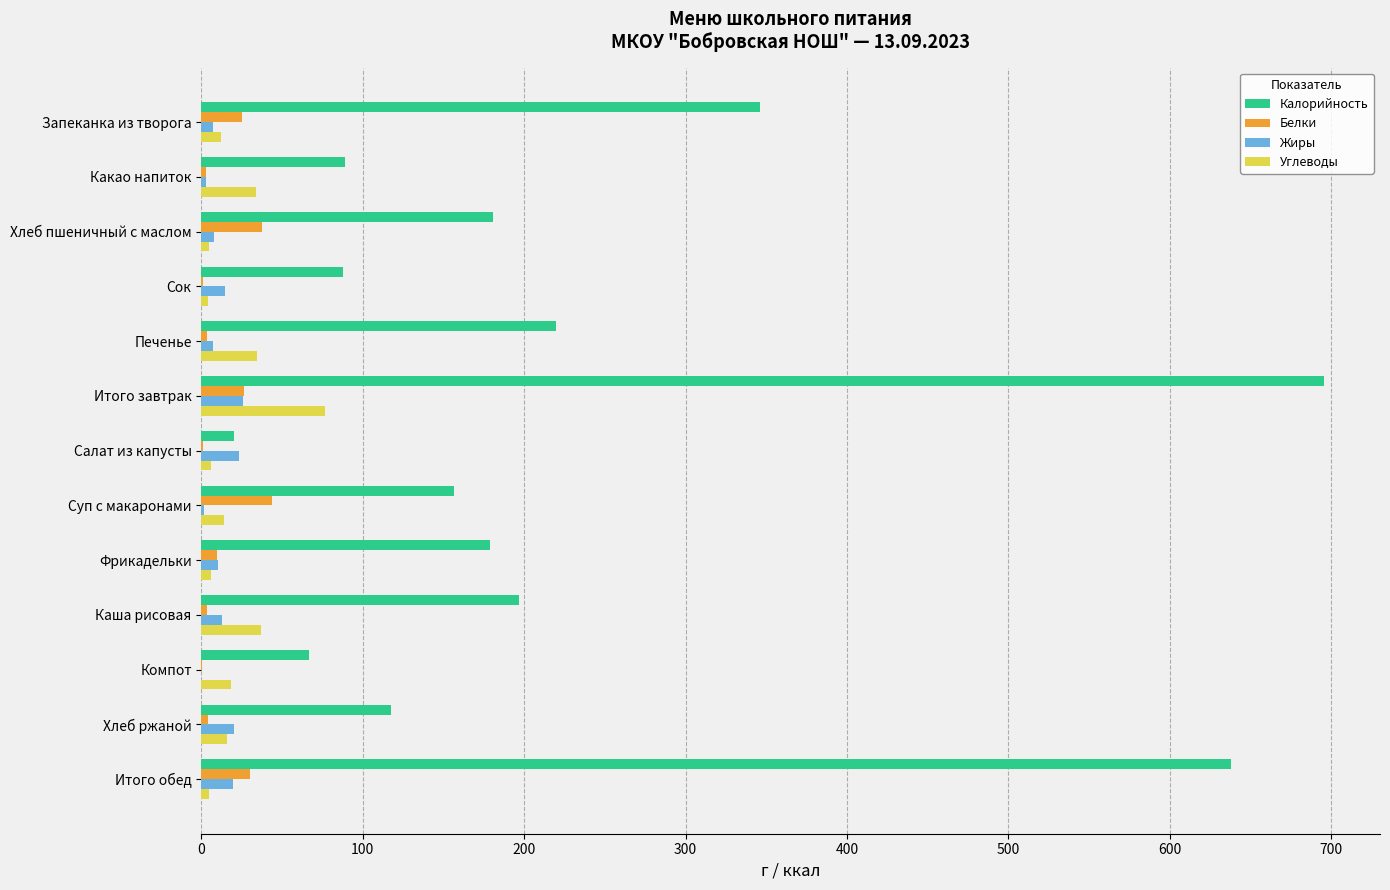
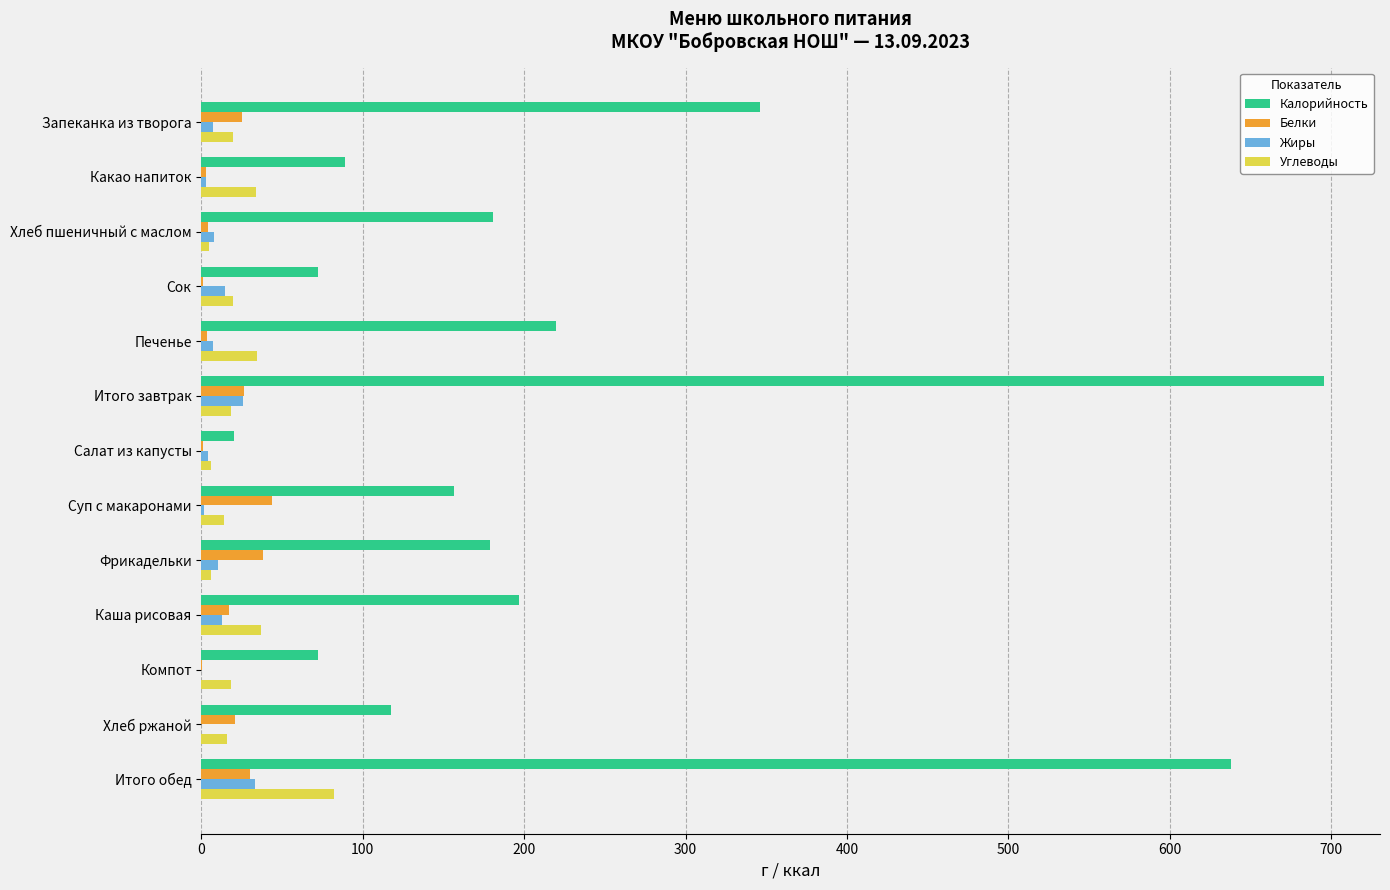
Углеводы, Запеканка из творога: 12 -> 20
Белки, Хлеб пшеничный с маслом: 37 -> 4
Калорийность, Сок: 88 -> 72
Углеводы, Сок: 4 -> 20
Углеводы, Итого завтрак: 76 -> 18
Жиры, Салат из капусты: 23 -> 4
Белки, Фрикадельки: 10 -> 38
Белки, Каша рисовая: 4 -> 17
Калорийность, Компот: 67 -> 72
Белки, Хлеб ржаной: 4 -> 21
Жиры, Хлеб ржаной: 20 -> 0
Жиры, Итого обед: 19 -> 33
Углеводы, Итого обед: 5 -> 82
